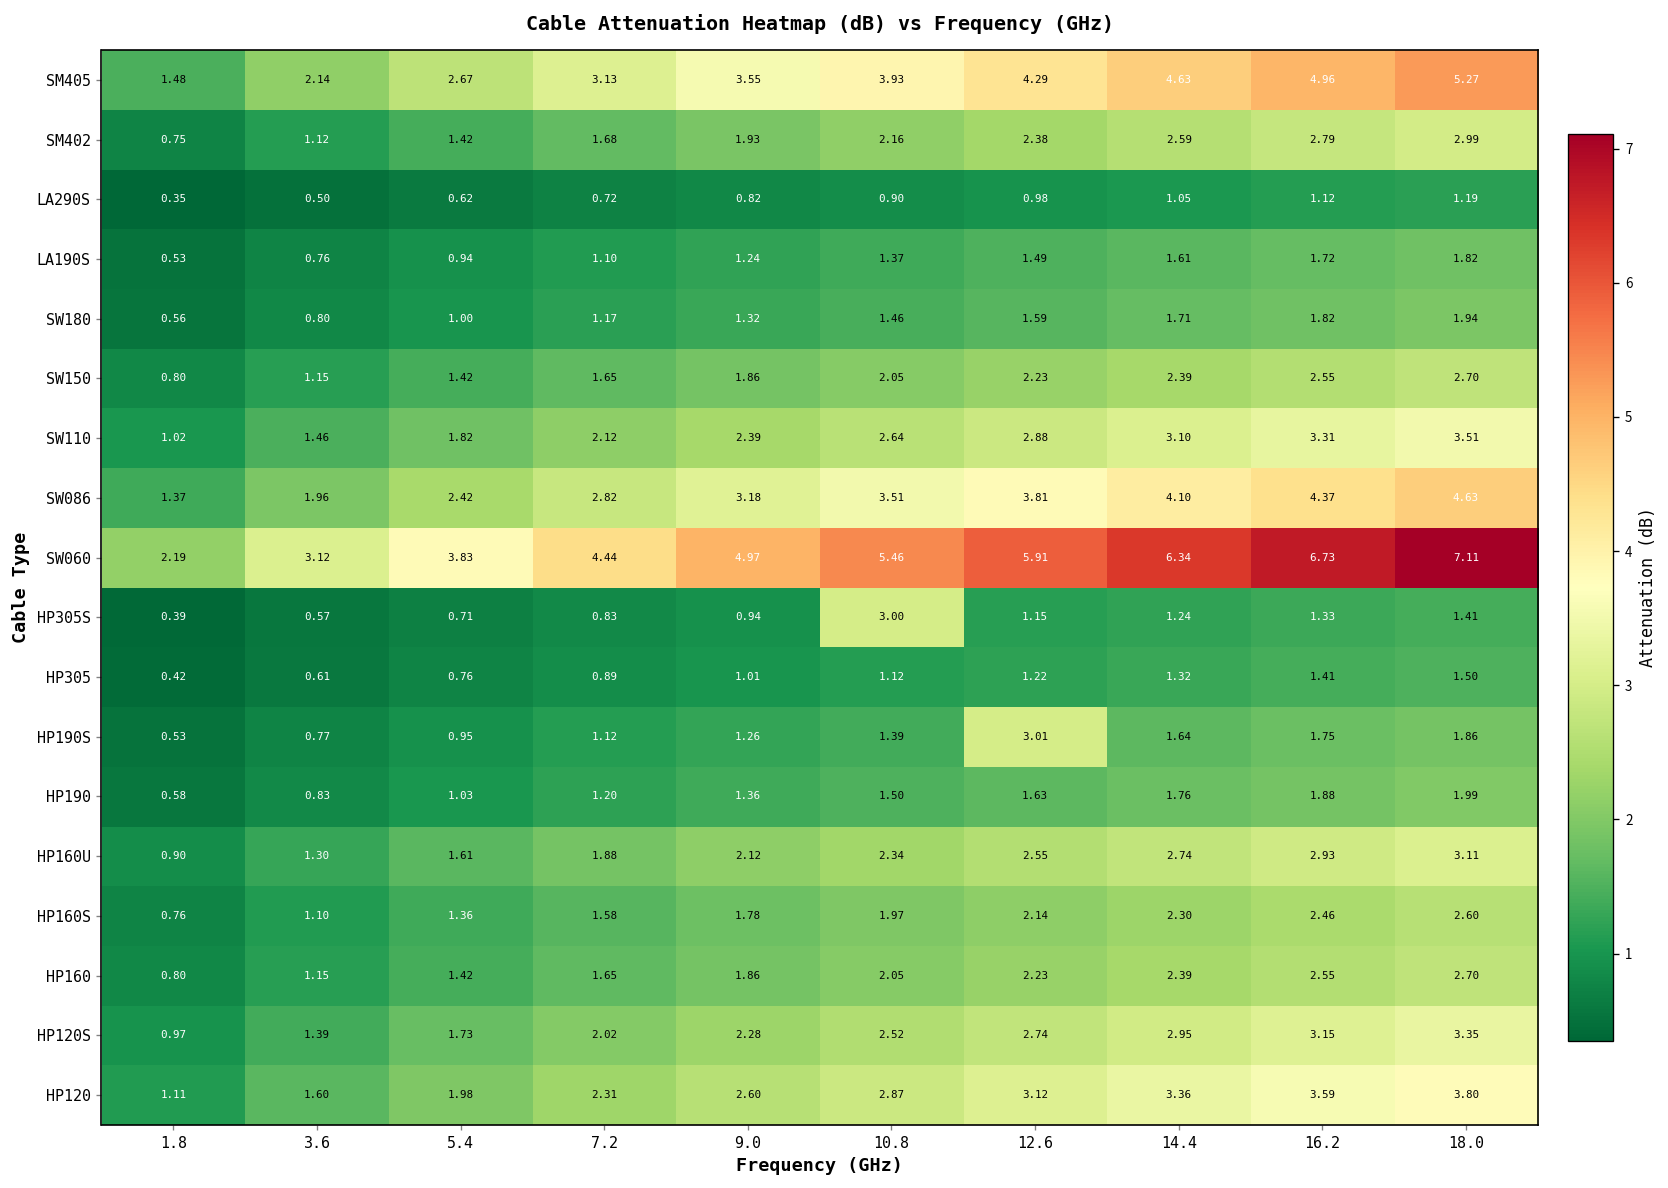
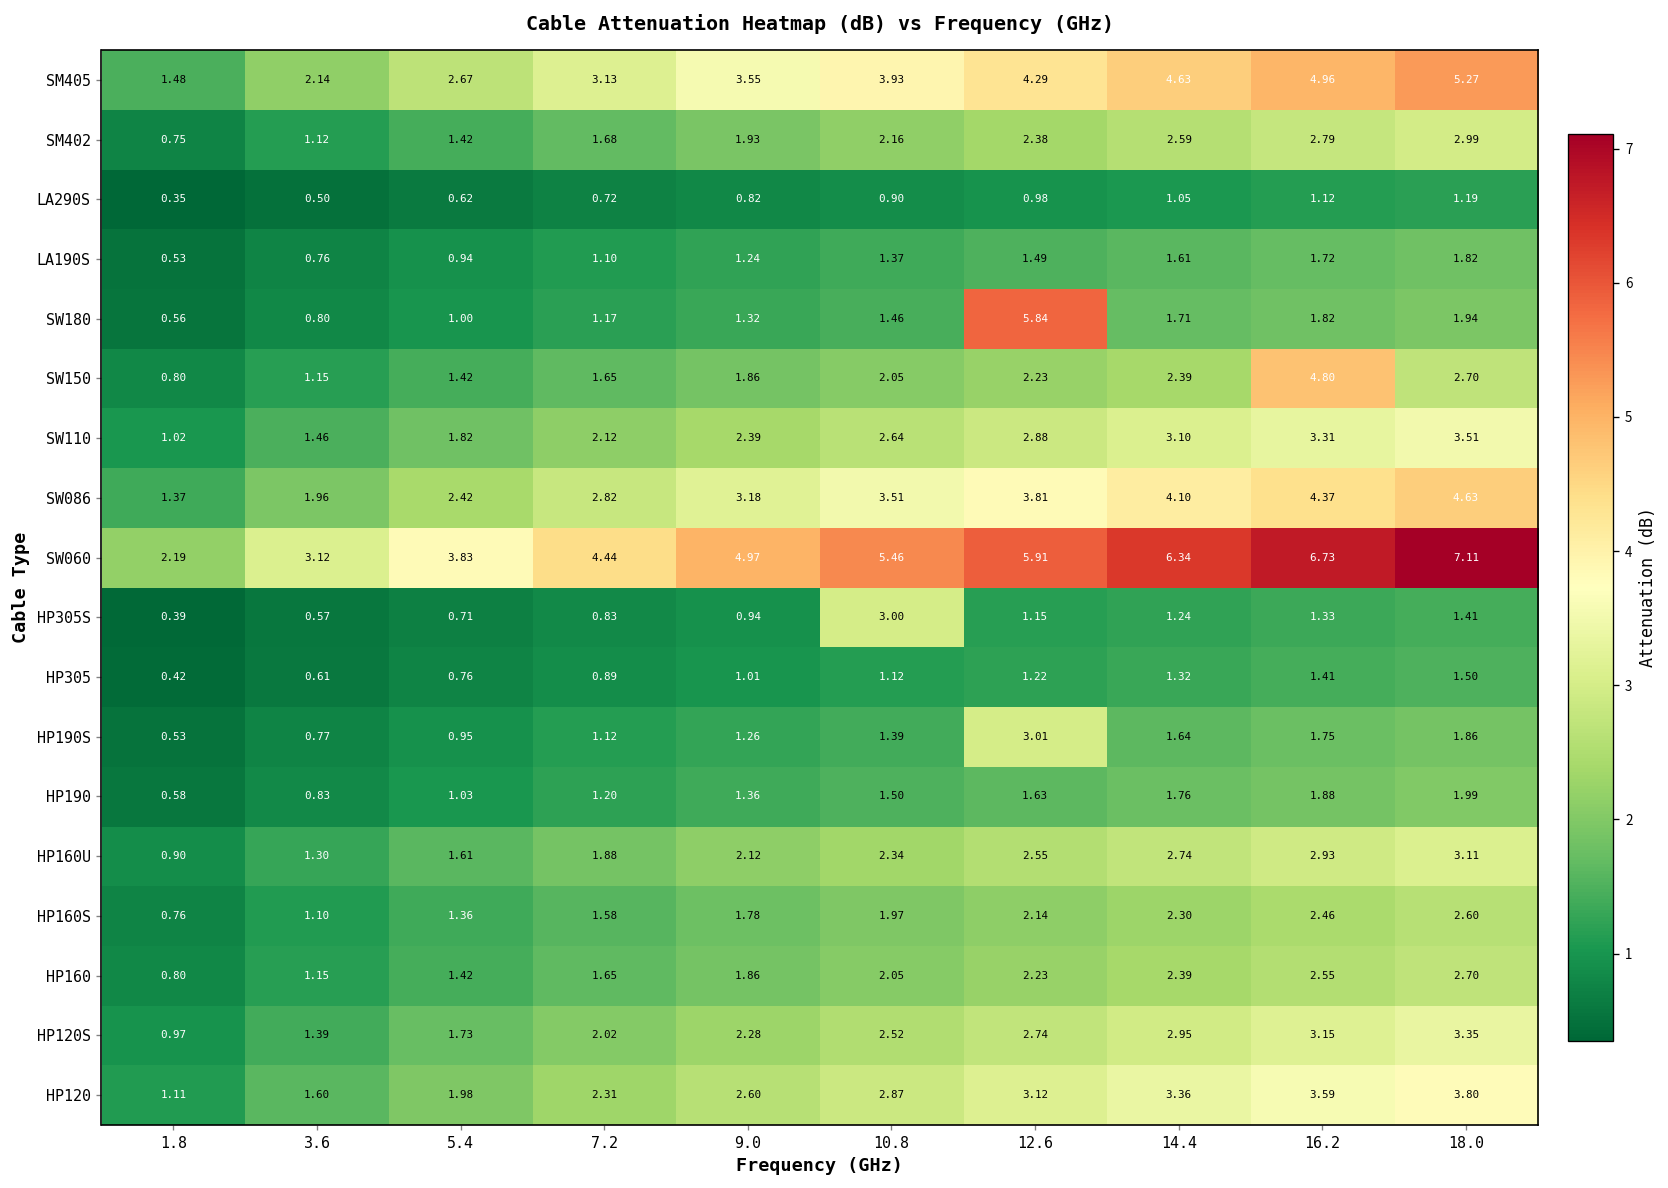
SW180, 12.6: 1.59 -> 5.84
SW150, 16.2: 2.55 -> 4.80
